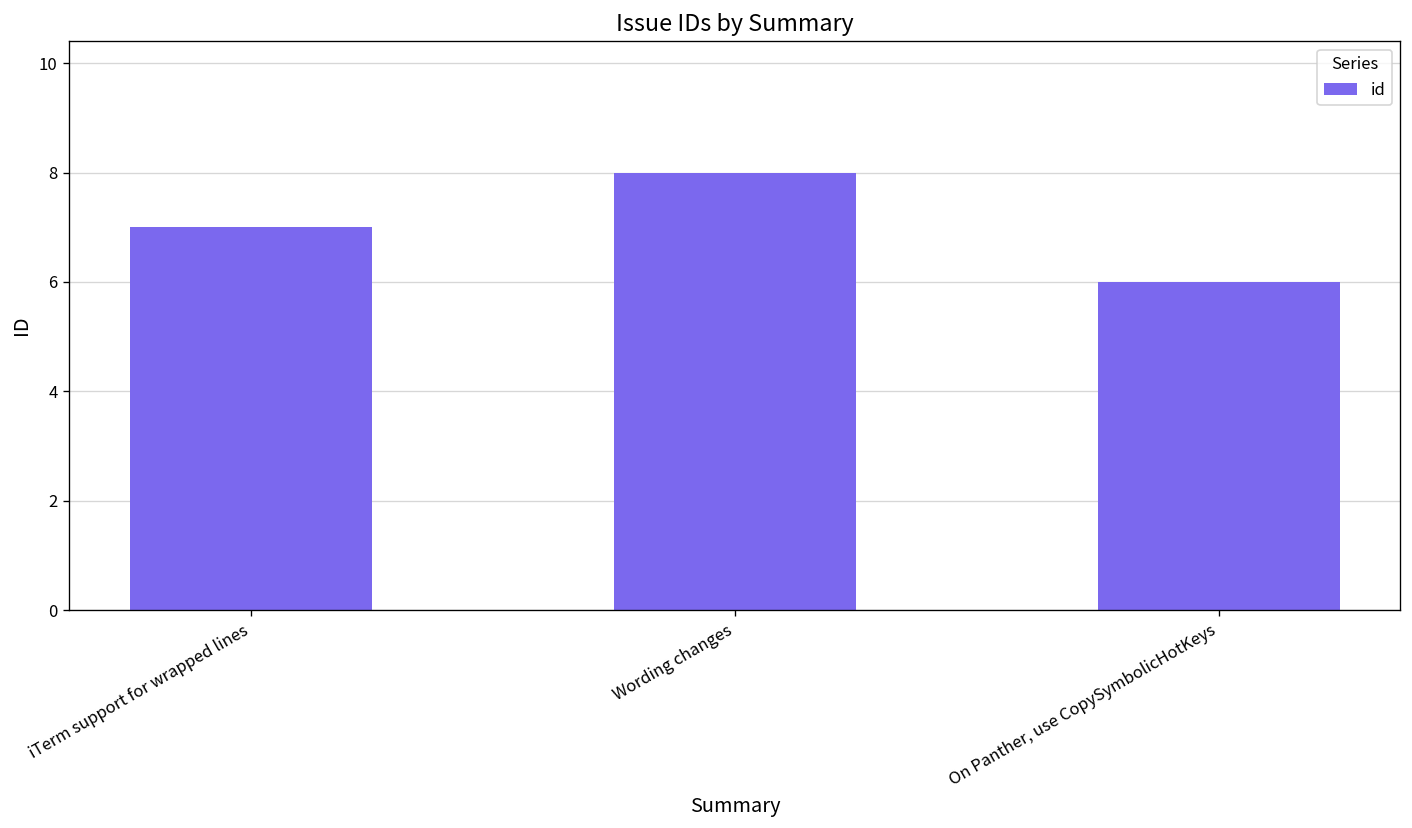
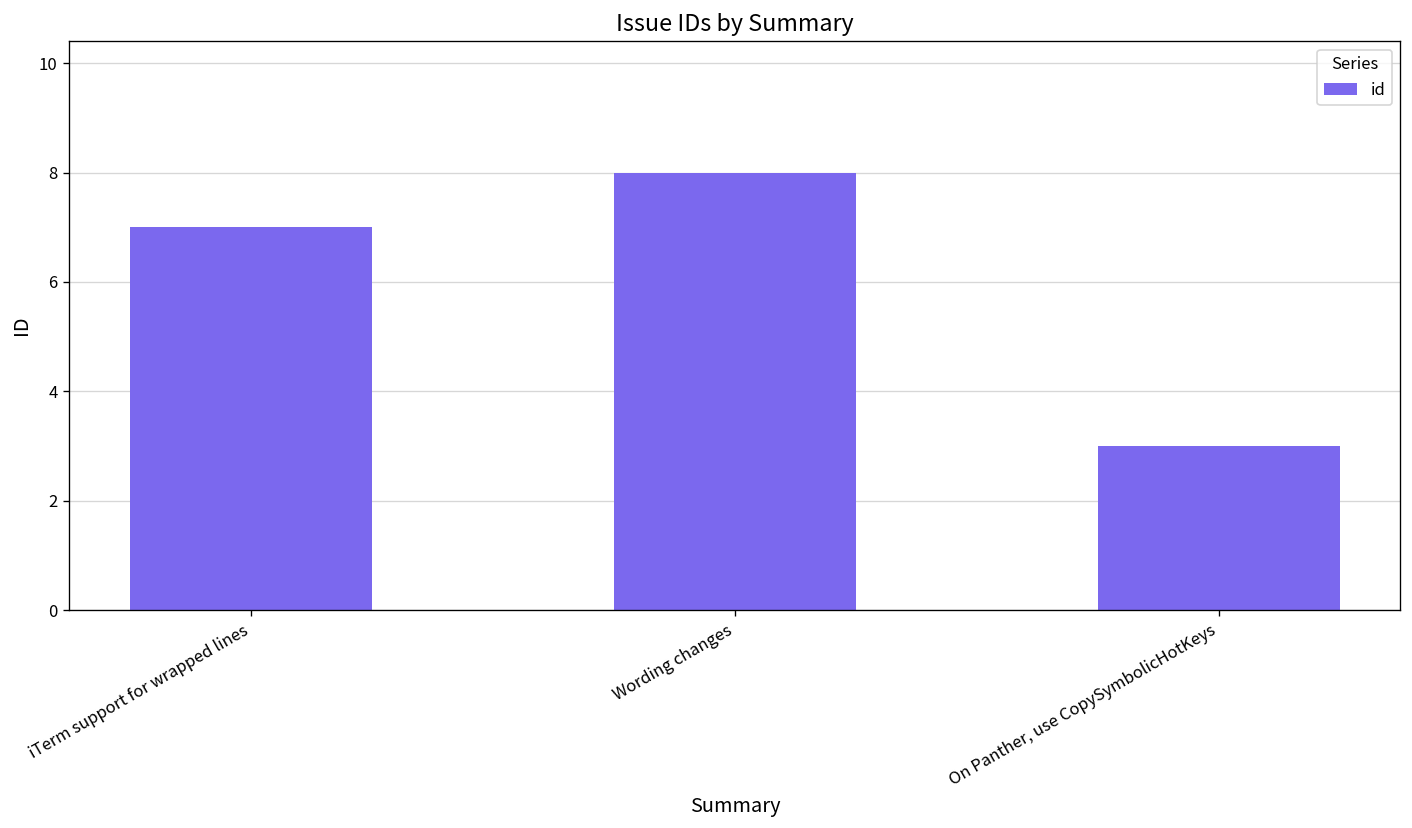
On Panther, use CopySymbolicHotKeys: 6 -> 3
